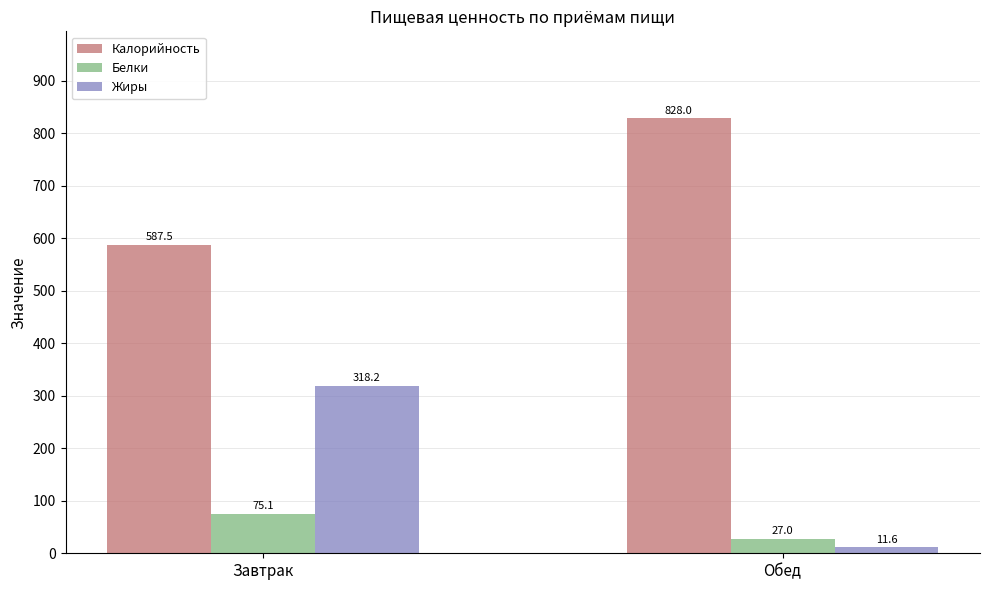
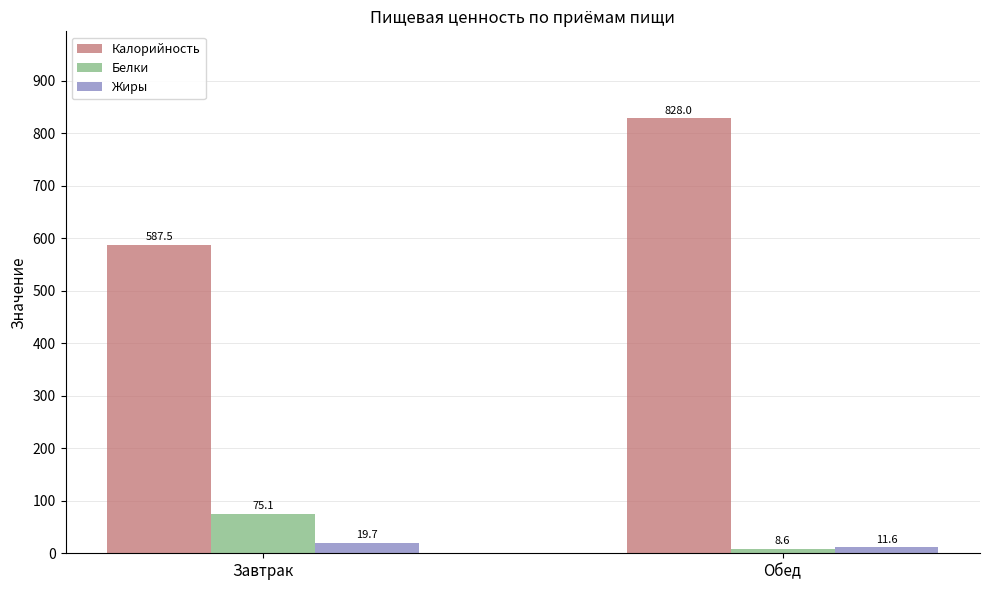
Жиры, Завтрак: 318.2 -> 19.7
Белки, Обед: 27.0 -> 8.6
